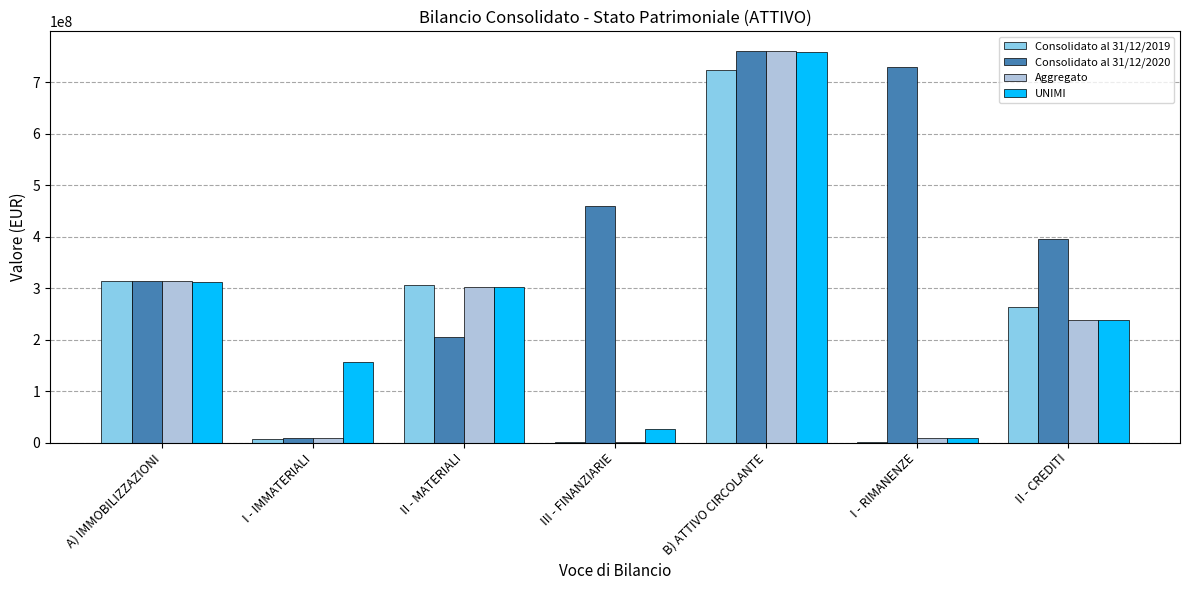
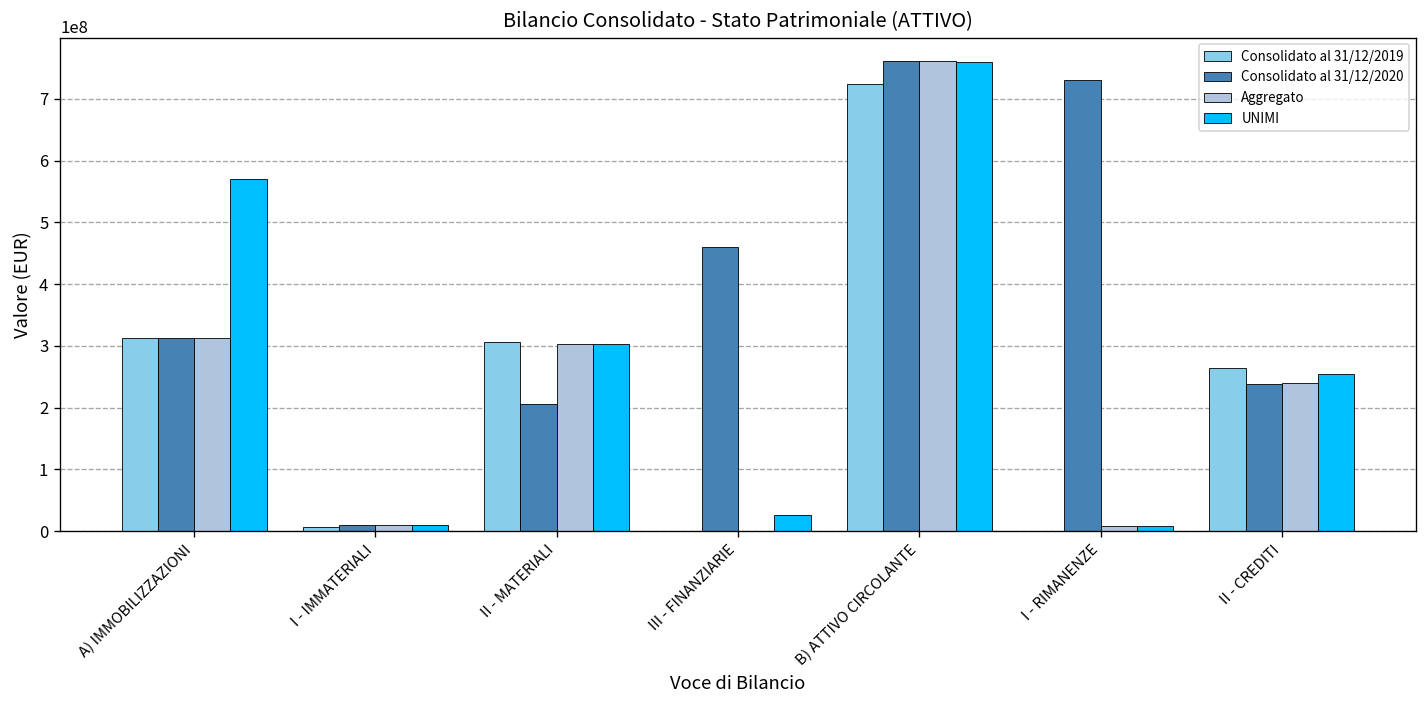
UNIMI, A) IMMOBILIZZAZIONI: 310000000 -> 570000000
UNIMI, I - IMMATERIALI: 160000000 -> 10000000
Consolidato al 31/12/2020, II - CREDITI: 400000000 -> 240000000
UNIMI, II - CREDITI: 240000000 -> 250000000
